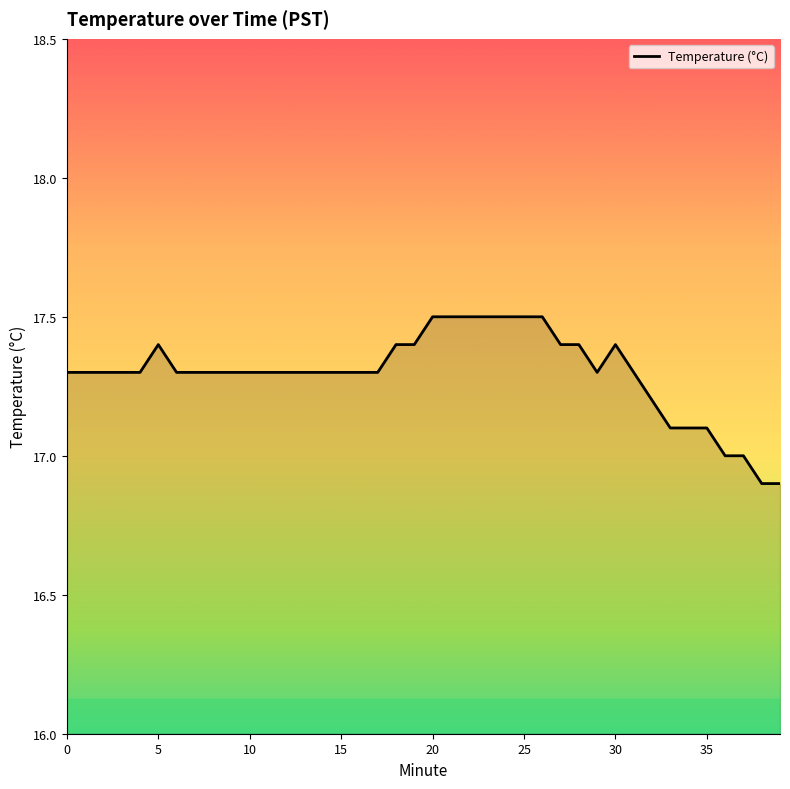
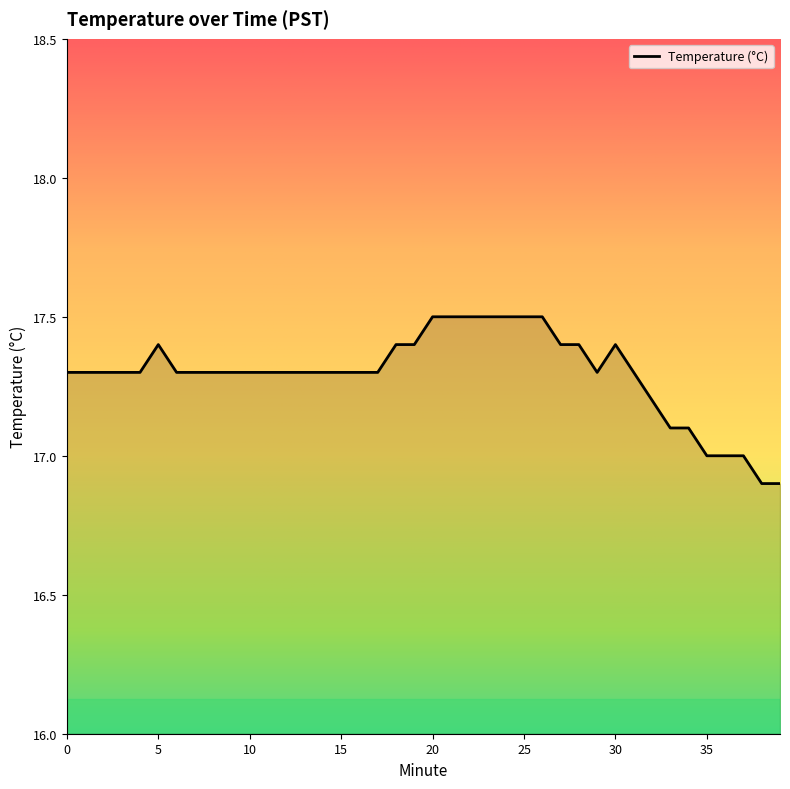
35: 17.1 -> 17.0
